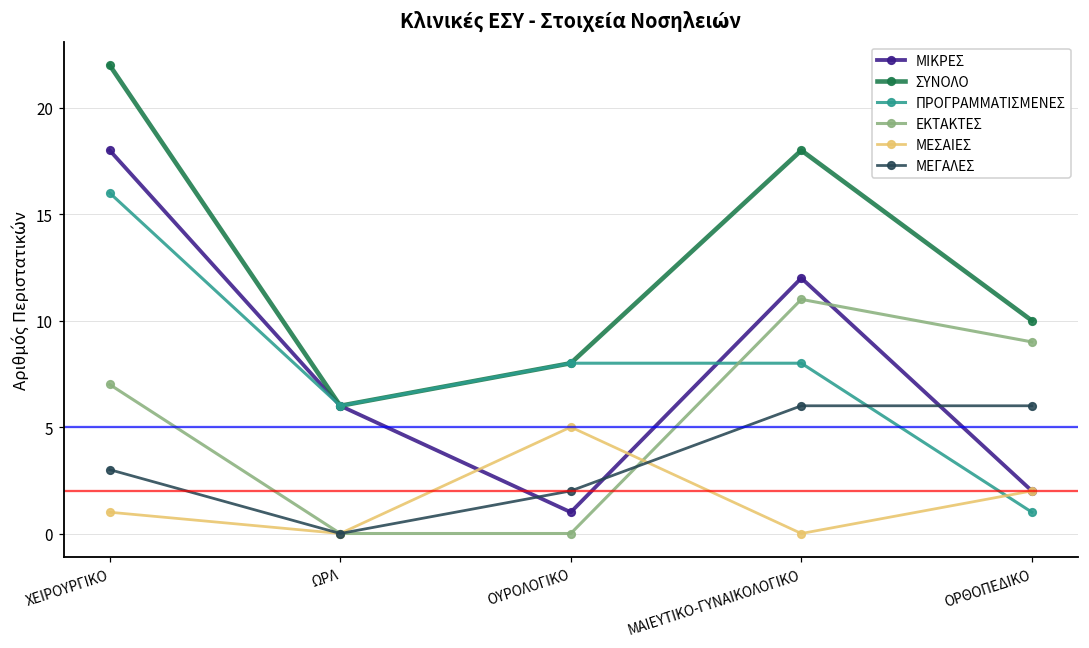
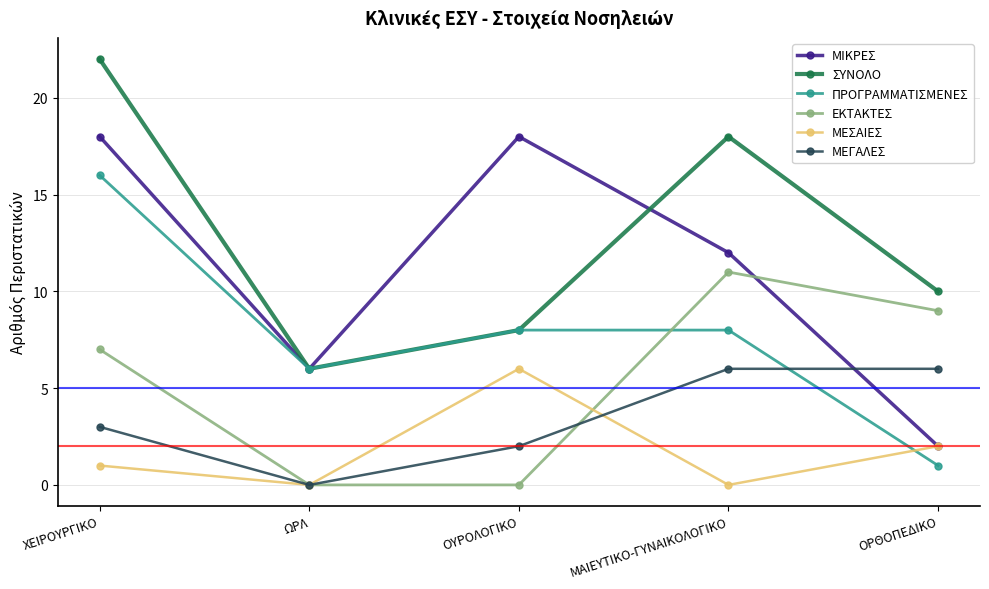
ΜΙΚΡΕΣ, ΟΥΡΟΛΟΓΙΚΟ: 1 -> 18
ΜΕΣΑΙΕΣ, ΟΥΡΟΛΟΓΙΚΟ: 5 -> 6
